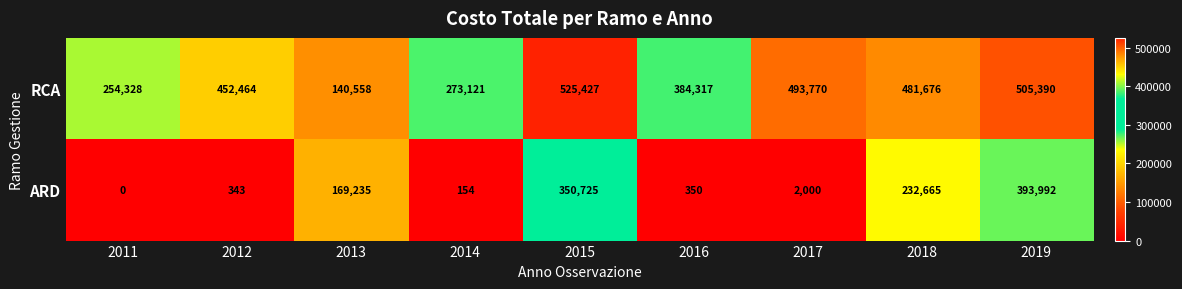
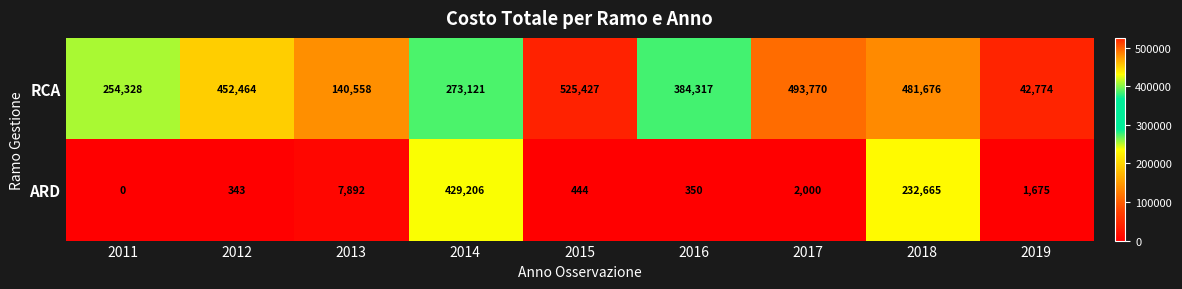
RCA, 2019: 505,390 -> 42,774
ARD, 2013: 169,235 -> 7,892
ARD, 2014: 154 -> 429,206
ARD, 2015: 350,725 -> 444
ARD, 2019: 393,992 -> 1,675
